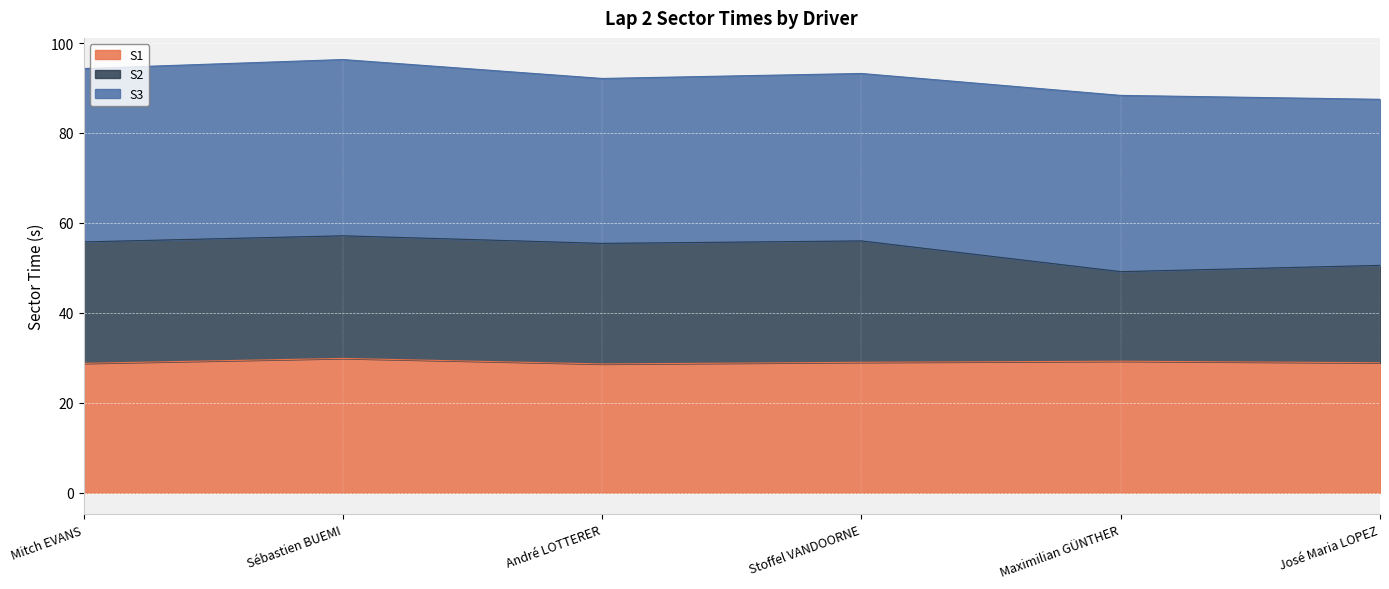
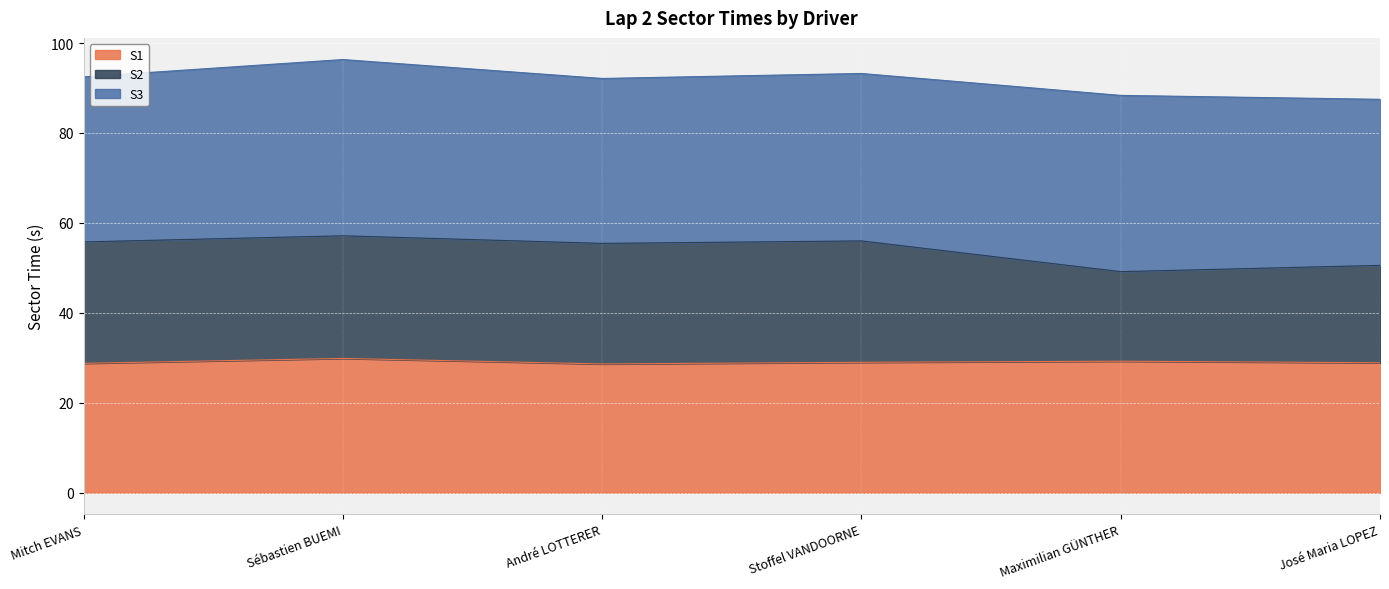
S3, Mitch EVANS: 39 -> 37
